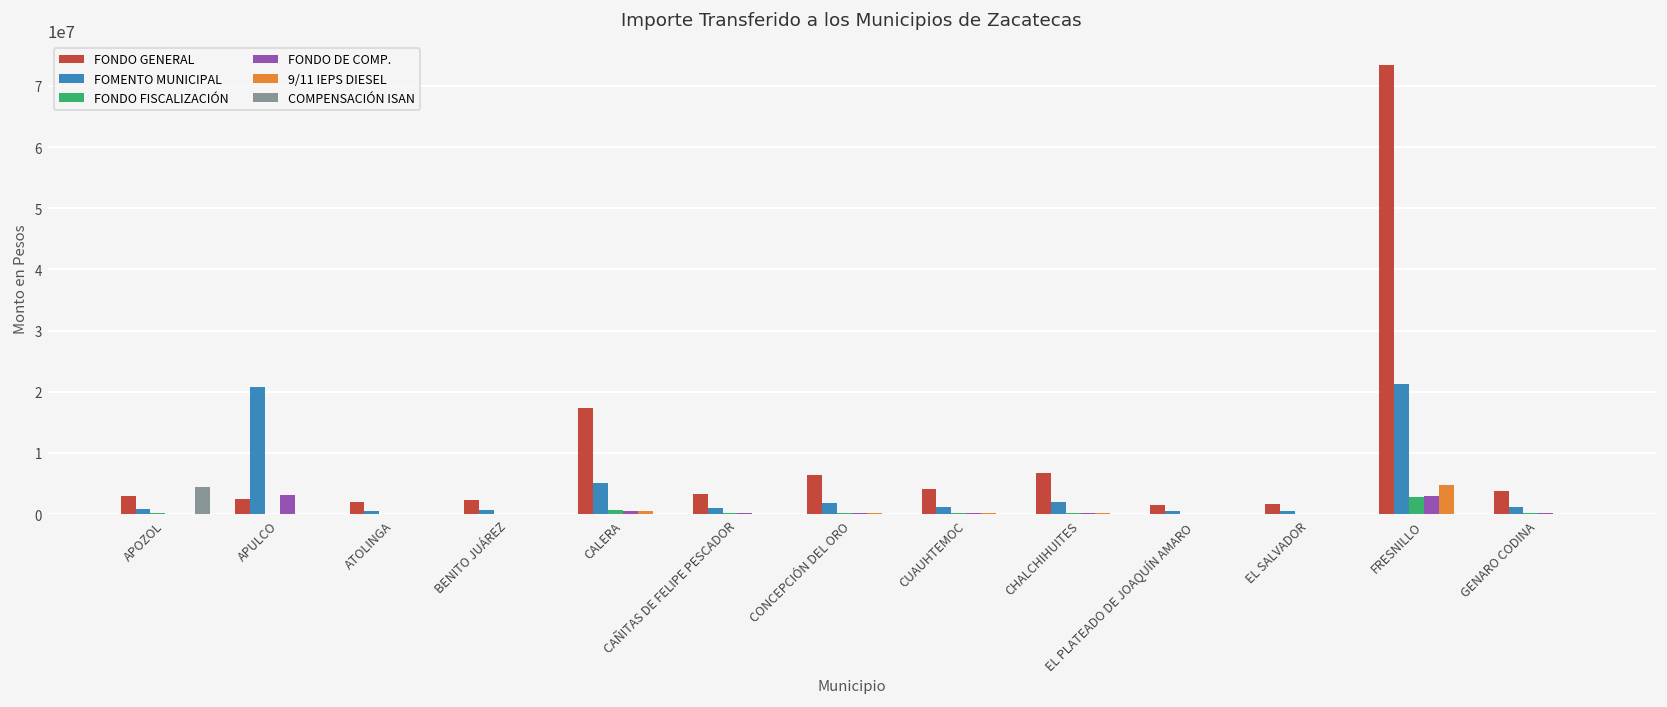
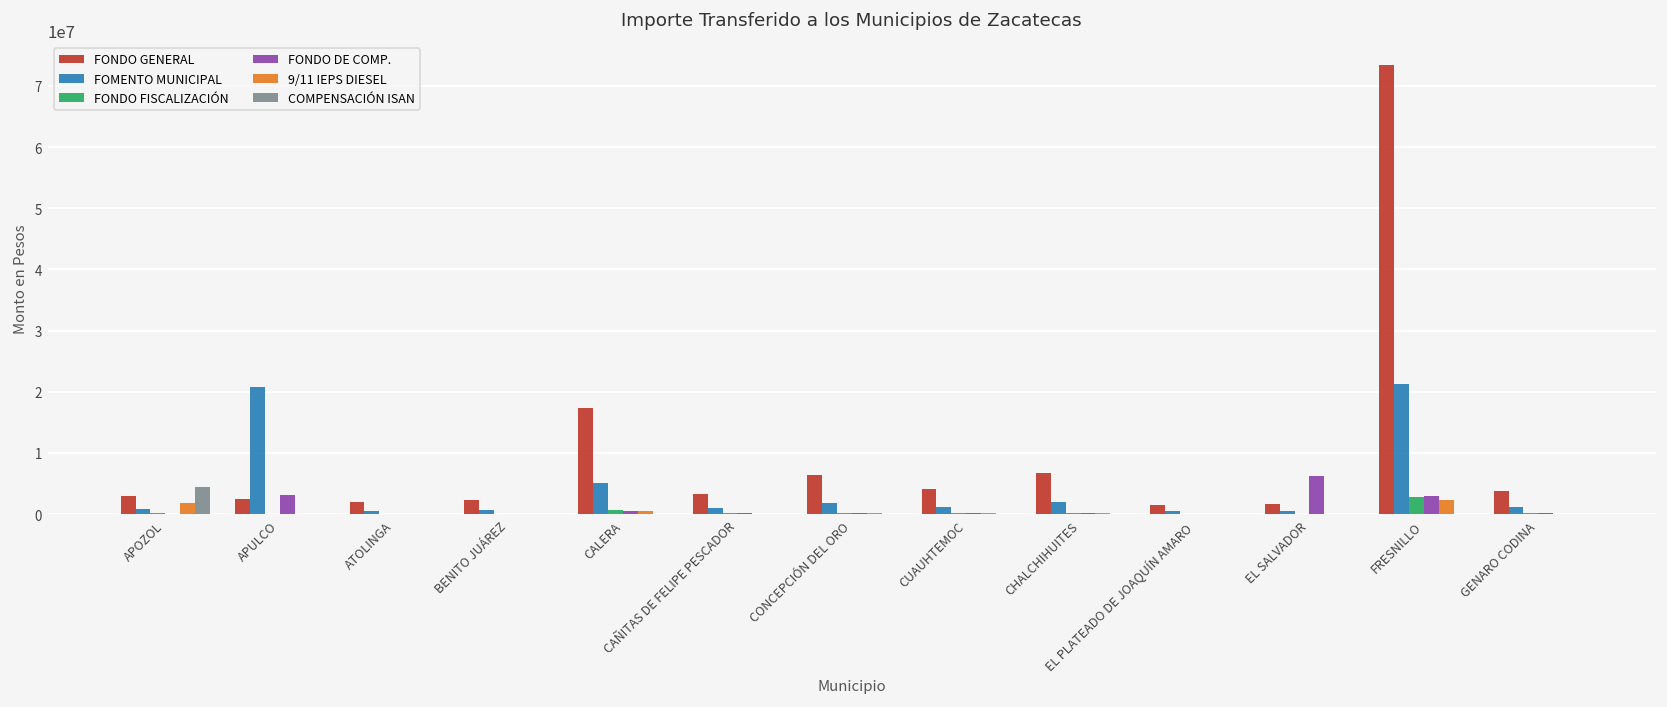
9/11 IEPS DIESEL, APOZOL: 0 -> 2000000
FONDO DE COMP., EL SALVADOR: 0 -> 6000000
9/11 IEPS DIESEL, FRESNILLO: 5000000 -> 2000000
